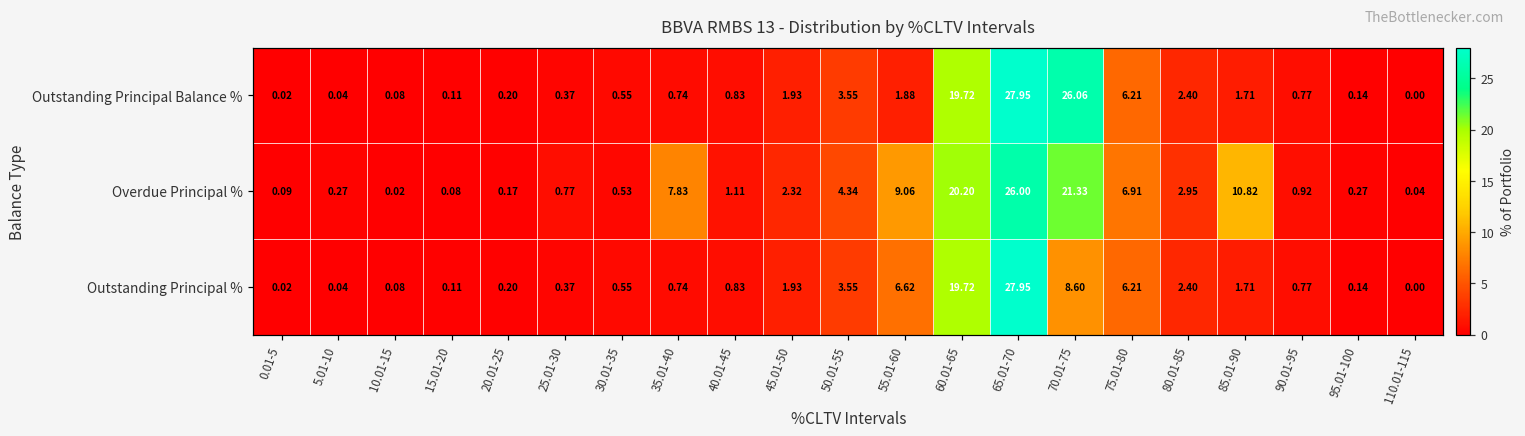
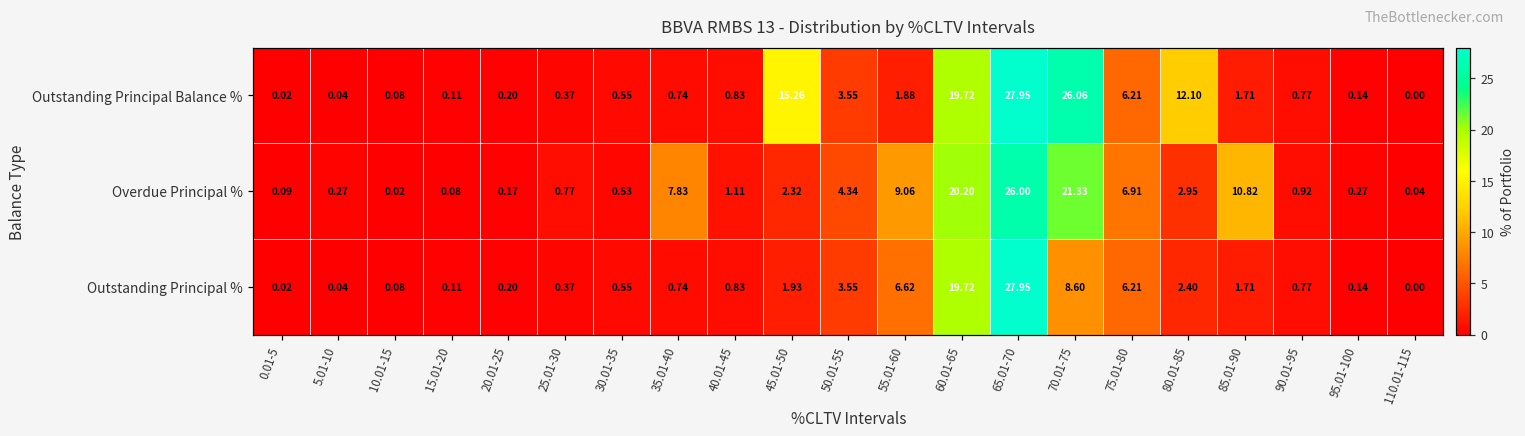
Outstanding Principal Balance %, 45.01-50: 1.93 -> 15.26
Outstanding Principal Balance %, 80.01-85: 2.40 -> 12.10
